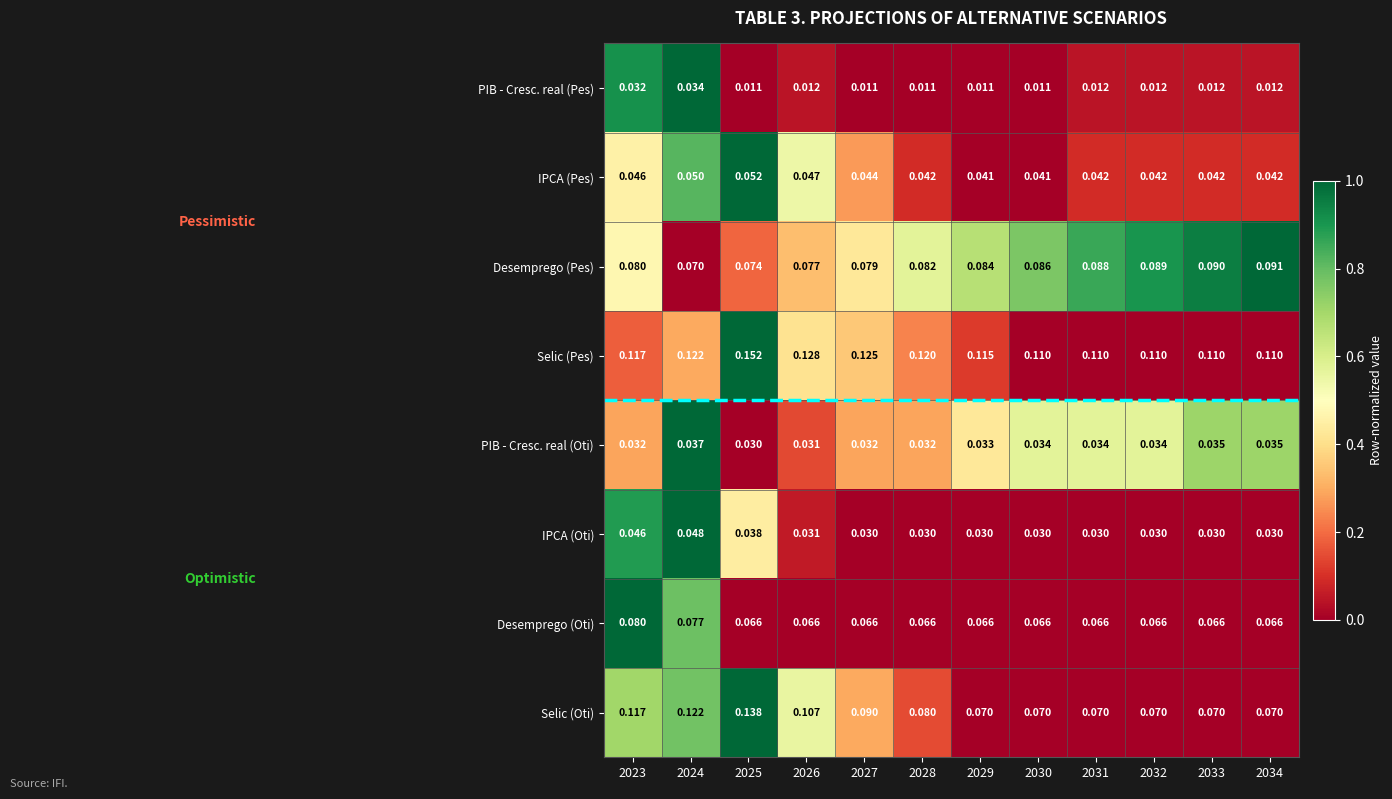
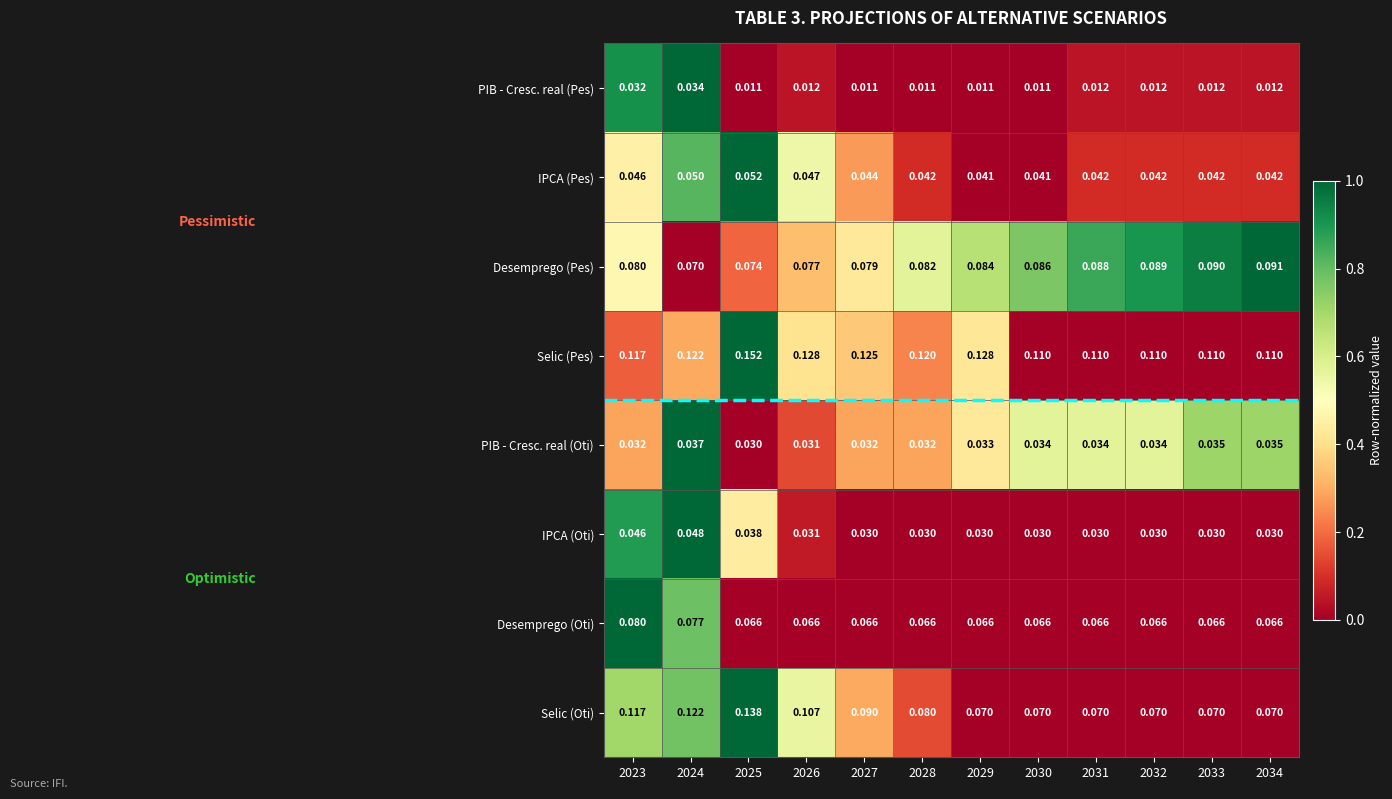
Selic (Pes), 2029: 0.115 -> 0.128
